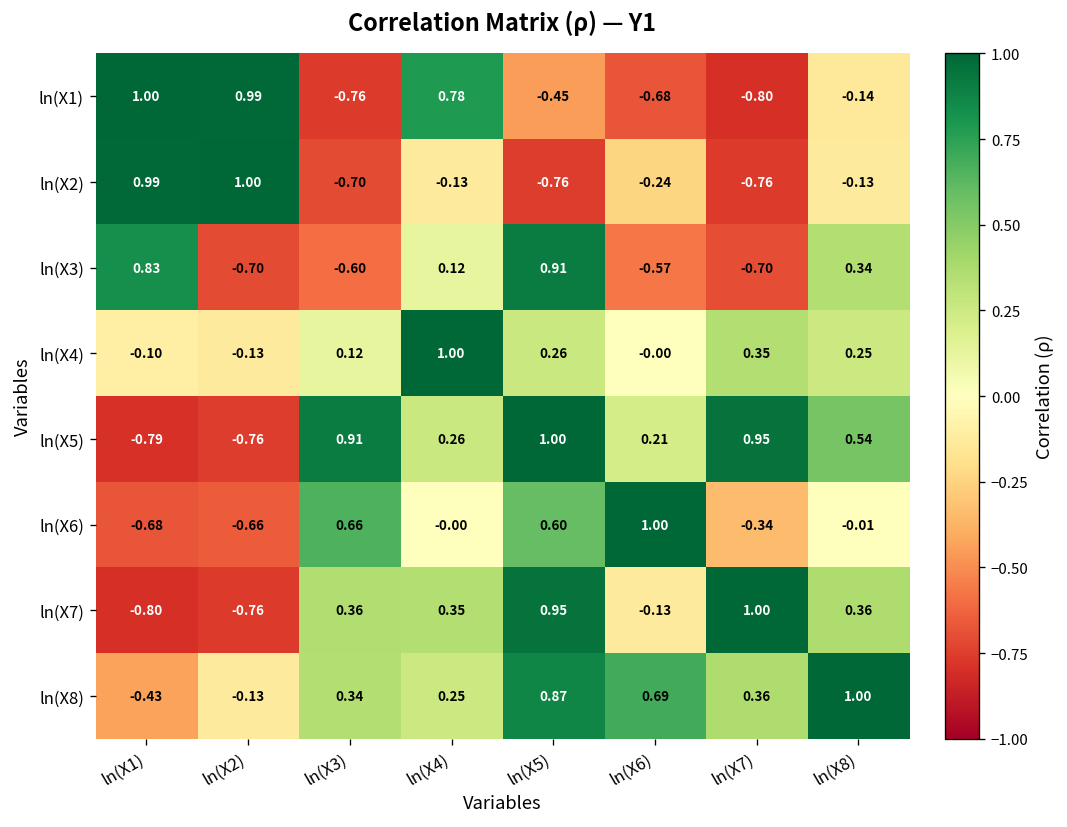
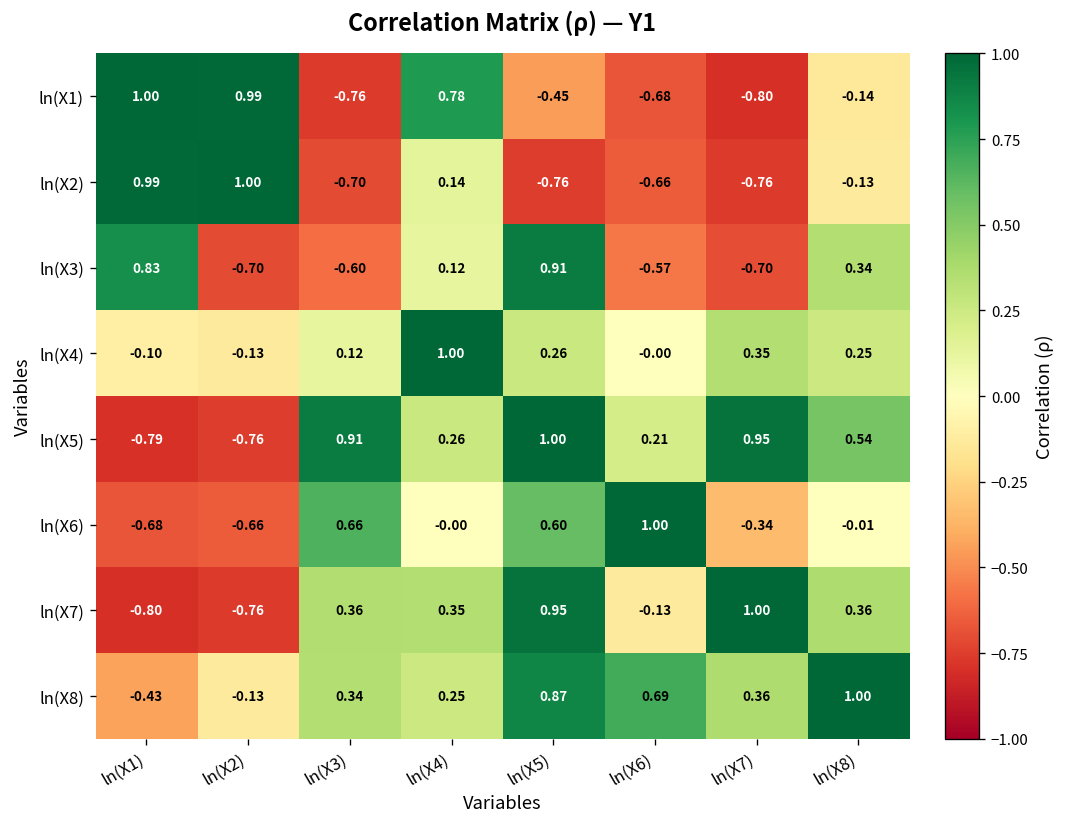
ln(X2), ln(X4): -0.13 -> 0.14
ln(X2), ln(X6): -0.24 -> -0.66
